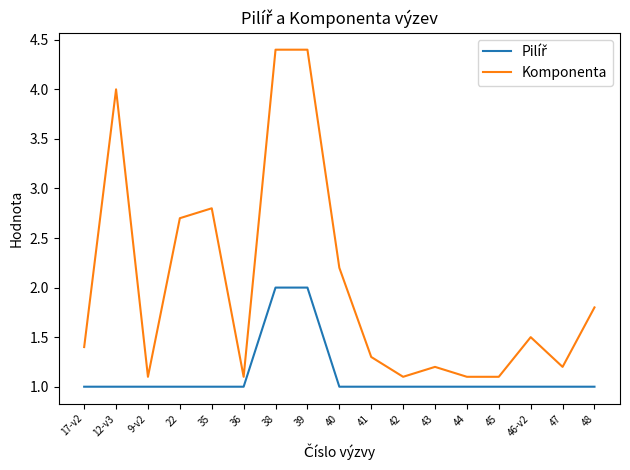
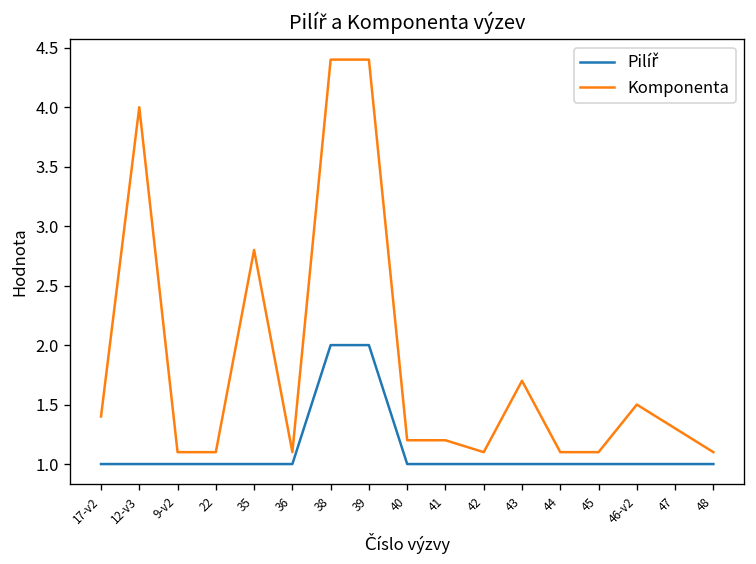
Komponenta, 22: 2.7 -> 1.1
Komponenta, 40: 2.2 -> 1.2
Komponenta, 41: 1.3 -> 1.2
Komponenta, 43: 1.2 -> 1.7
Komponenta, 47: 1.2 -> 1.3
Komponenta, 48: 1.8 -> 1.1
